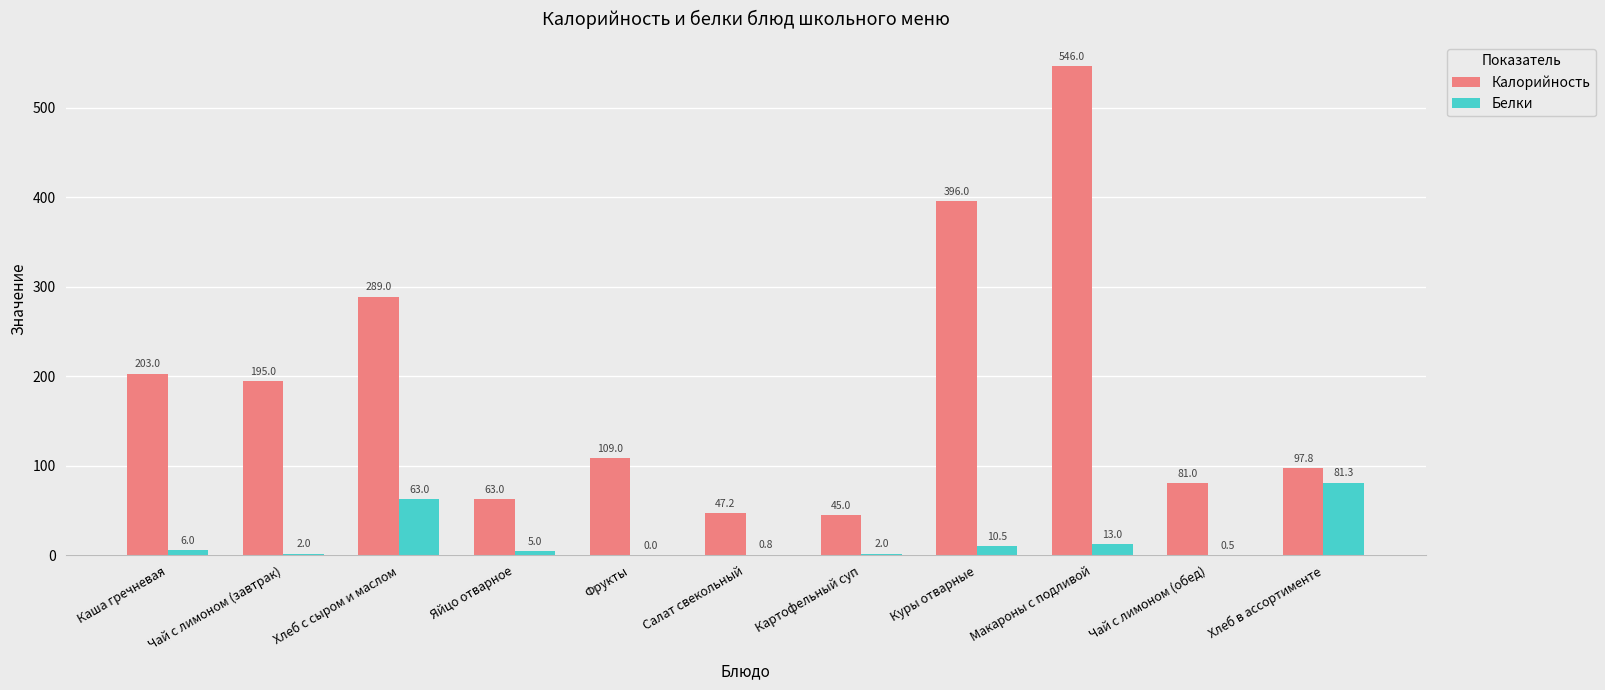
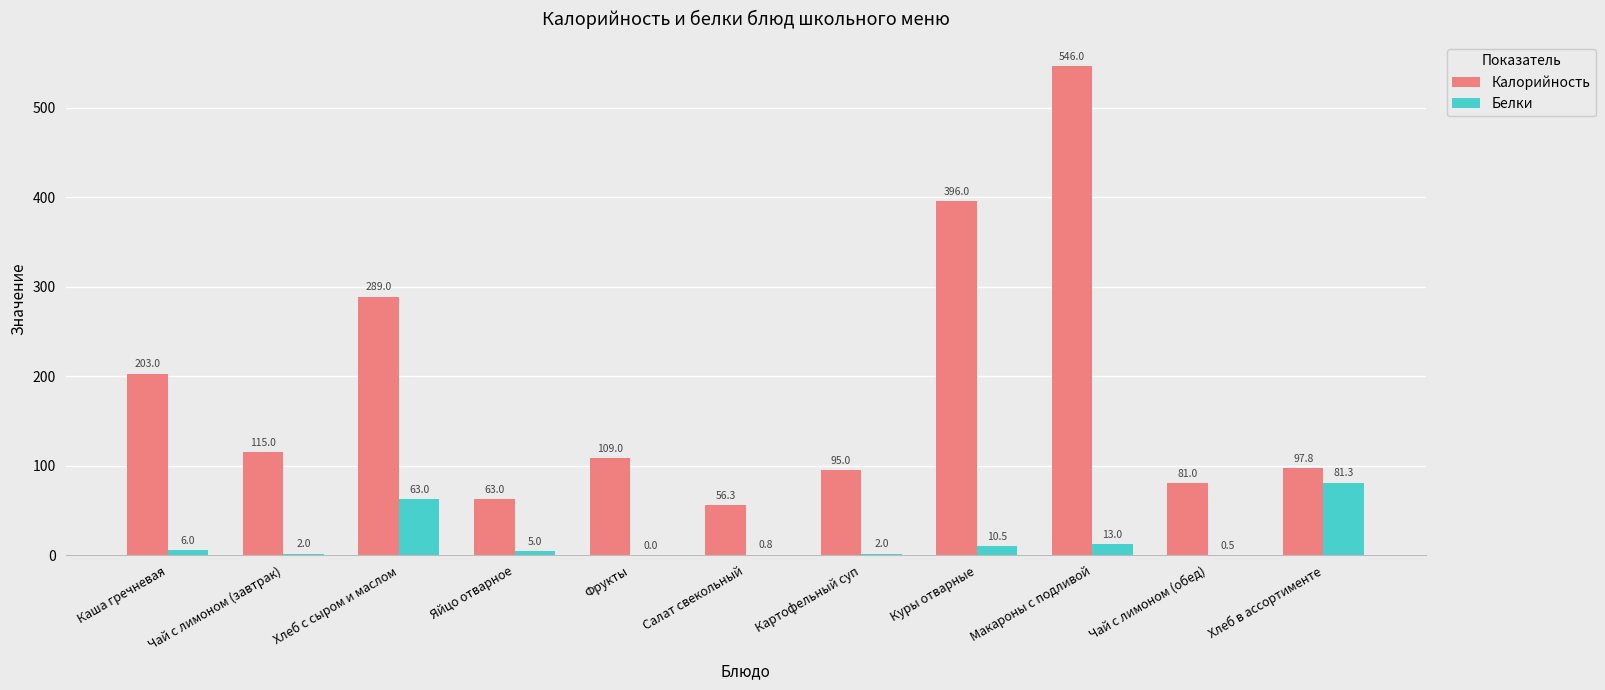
Калорийность, Чай с лимоном (завтрак): 195.0 -> 115.0
Калорийность, Салат свекольный: 47.2 -> 56.3
Калорийность, Картофельный суп: 45.0 -> 95.0
